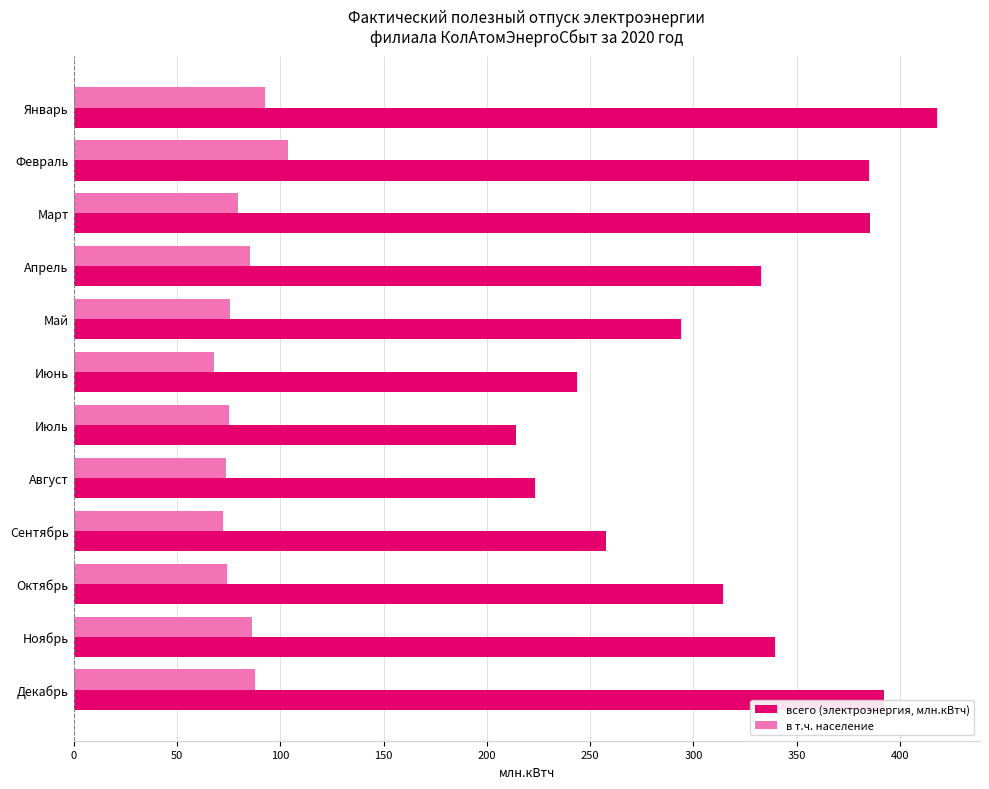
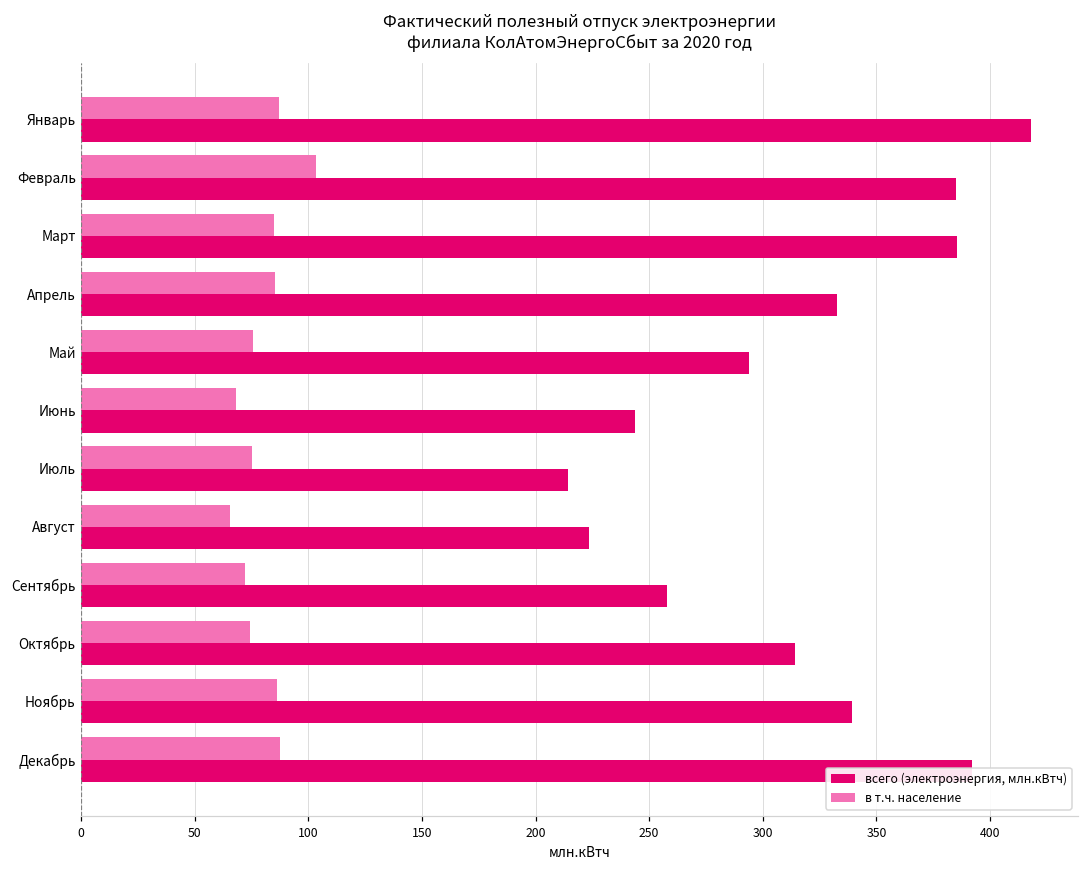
в т.ч. население, Январь: 93 -> 87
в т.ч. население, Март: 80 -> 85
в т.ч. население, Август: 74 -> 66
